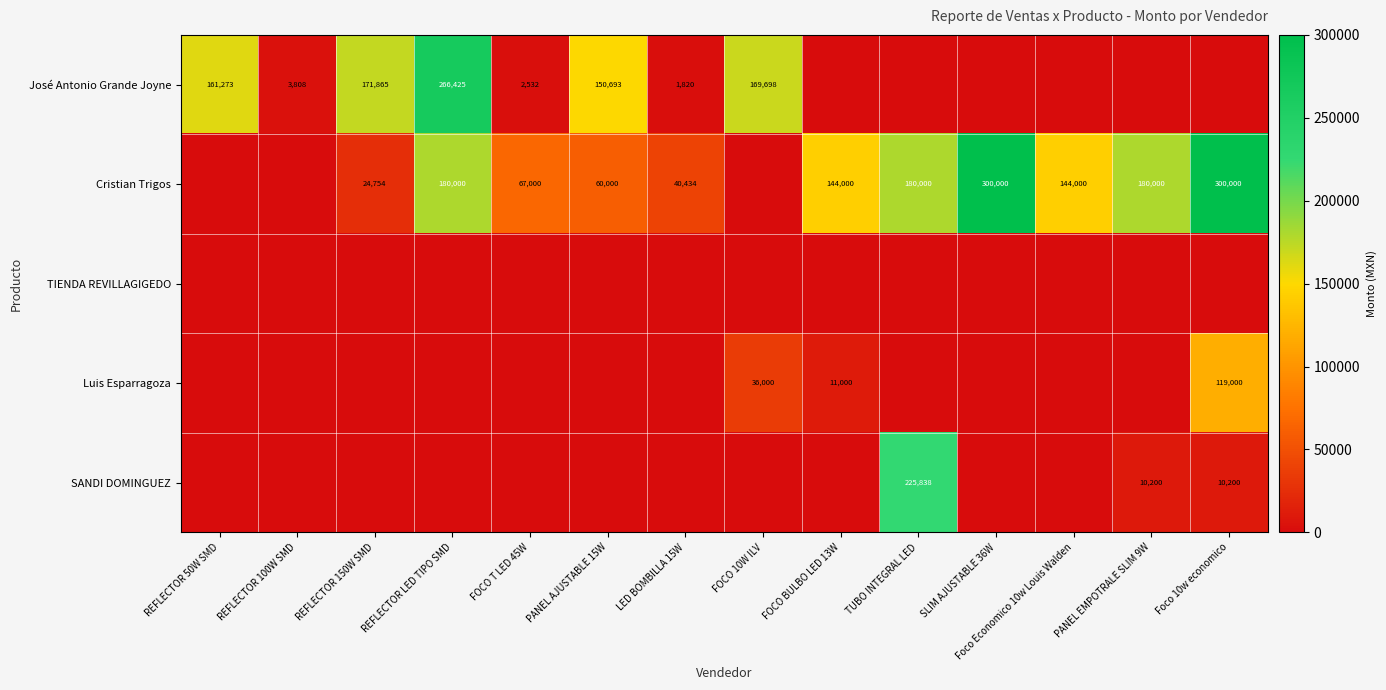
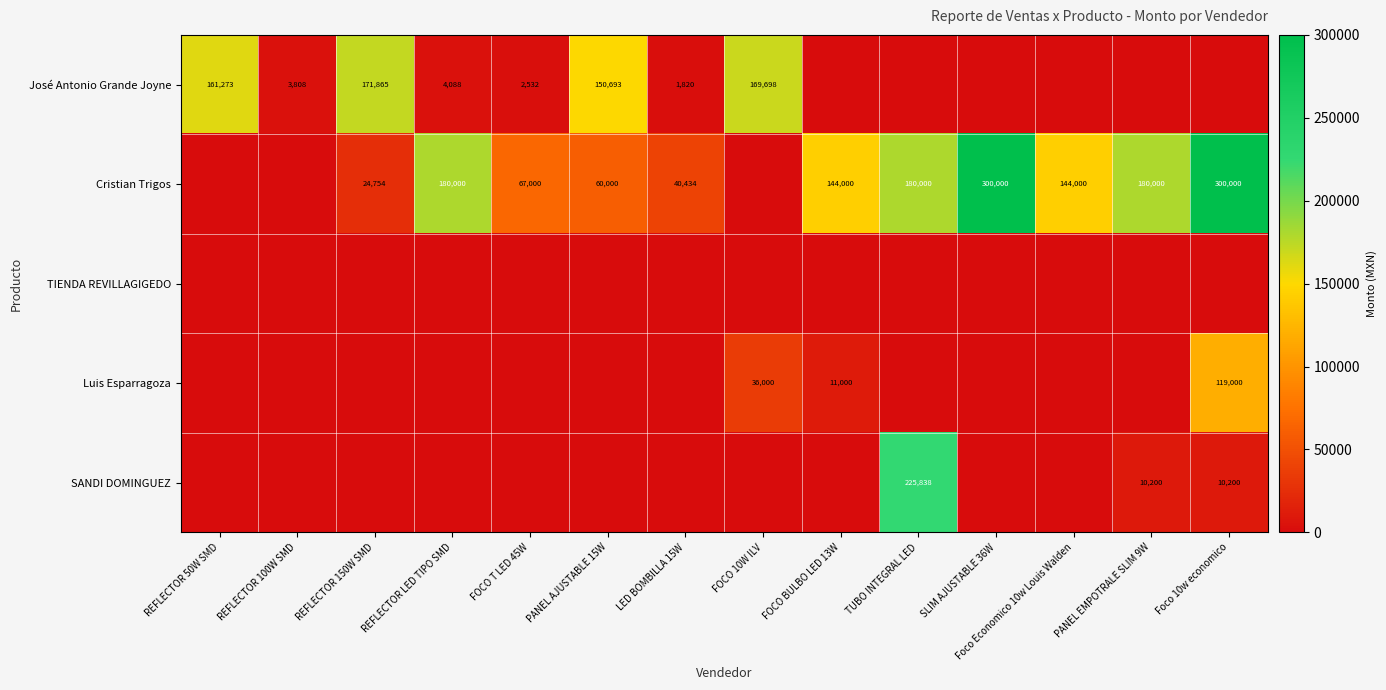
José Antonio Grande Joyne, REFLECTOR LED TIPO SMD: 266,425 -> 4,088
